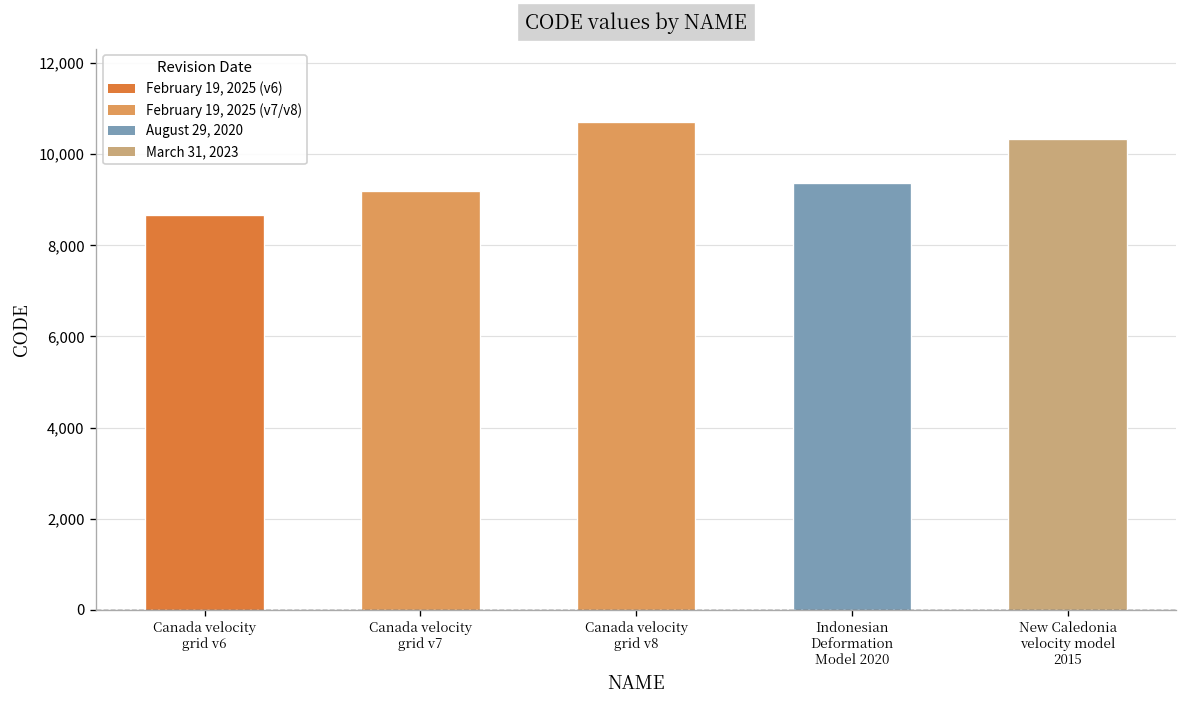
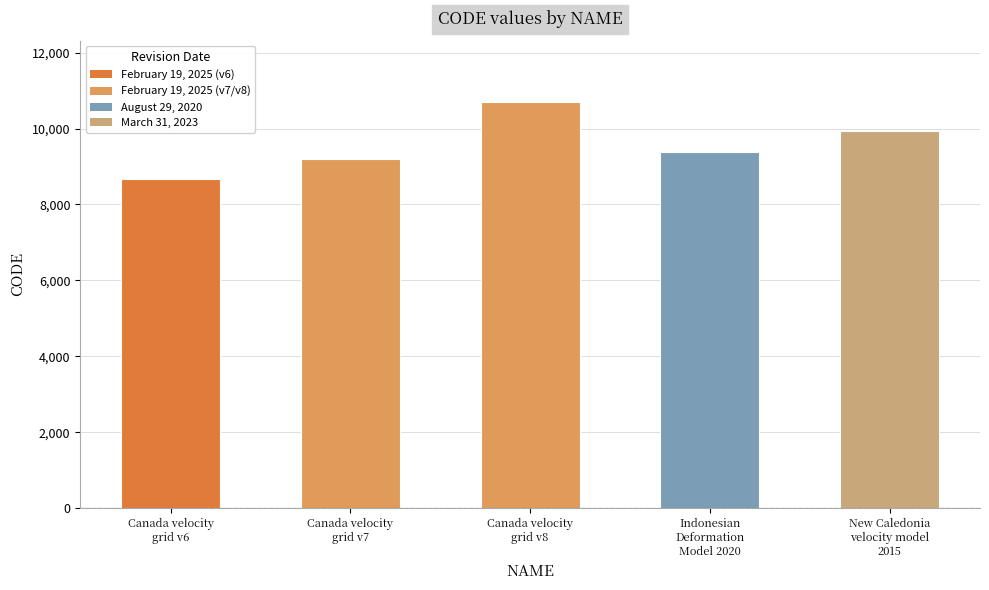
New Caledonia velocity model 2015: 10,300 -> 9,900
